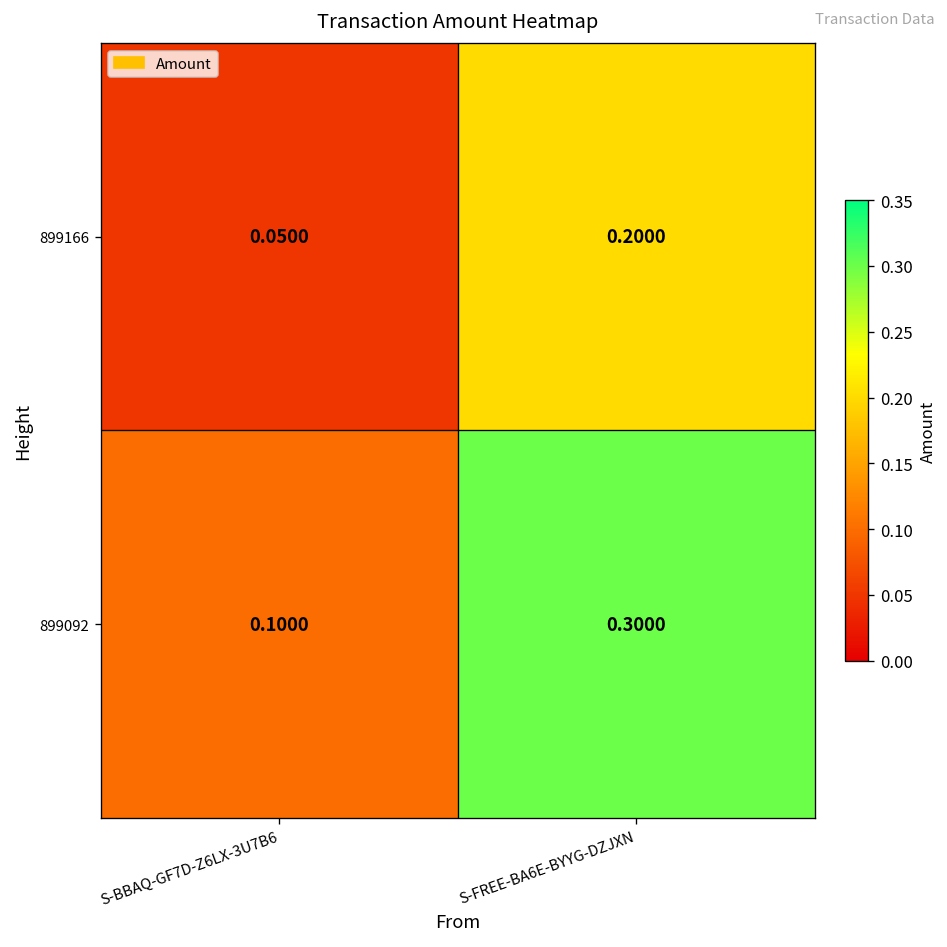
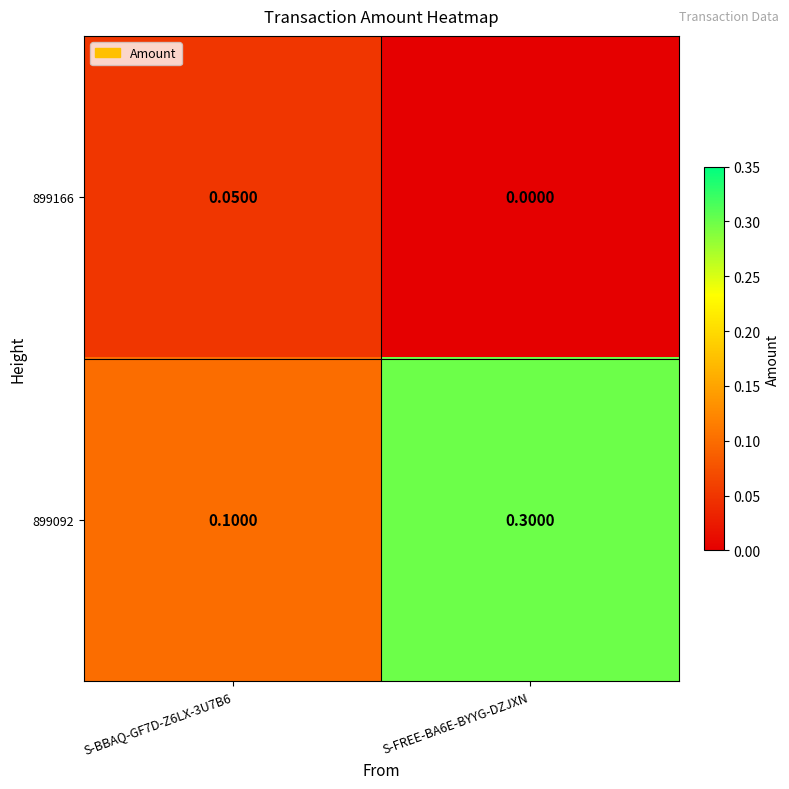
899166, S-FREE-BA6E-BYYG-DZJXN: 0.2000 -> 0.0000
